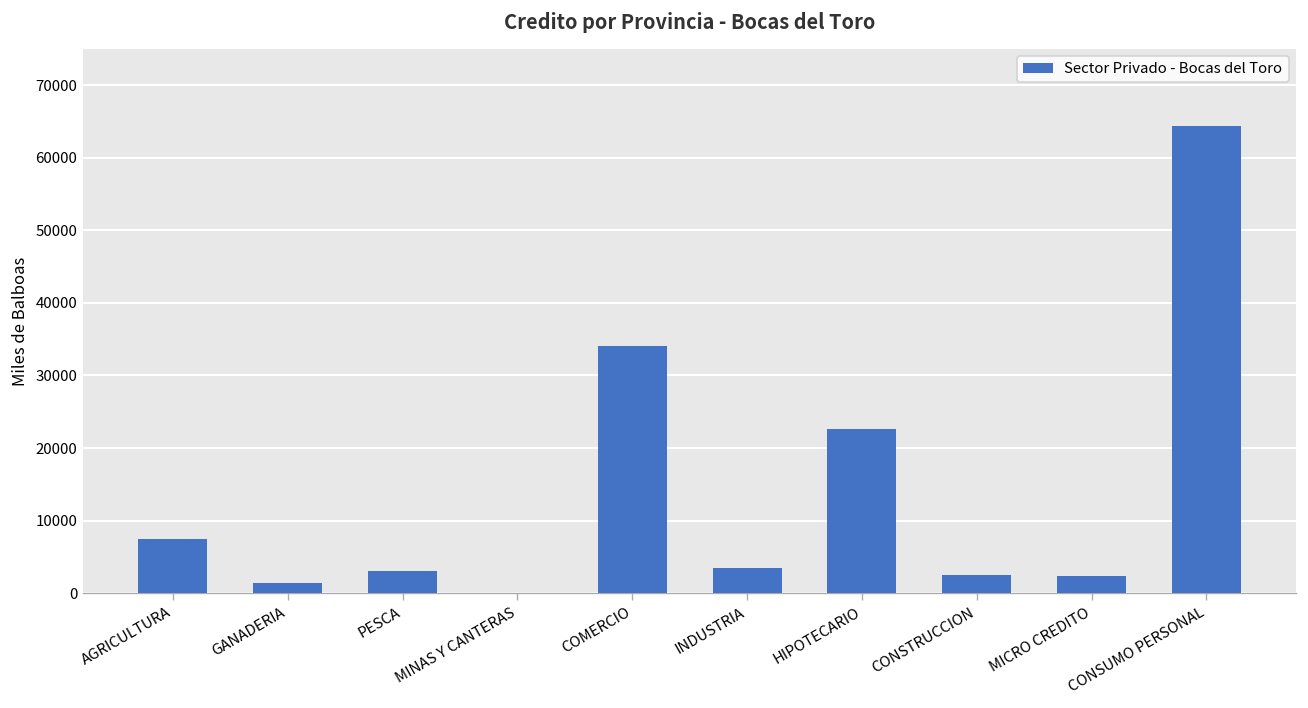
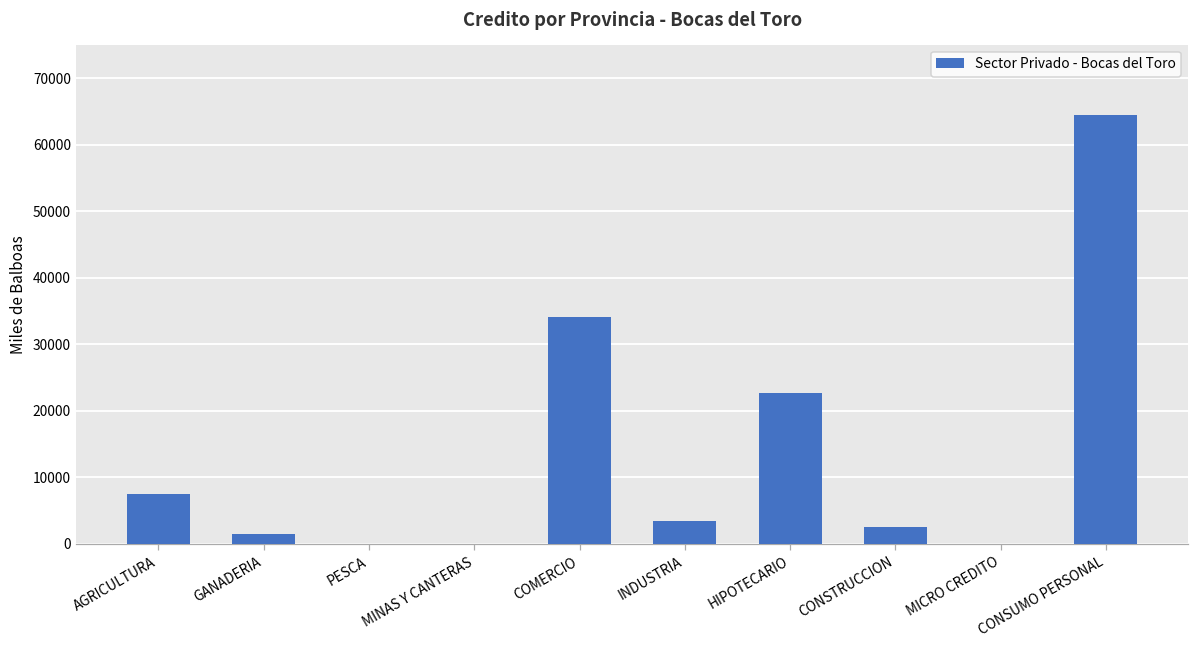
PESCA: 3000 -> 0
MICRO CREDITO: 2000 -> 0
